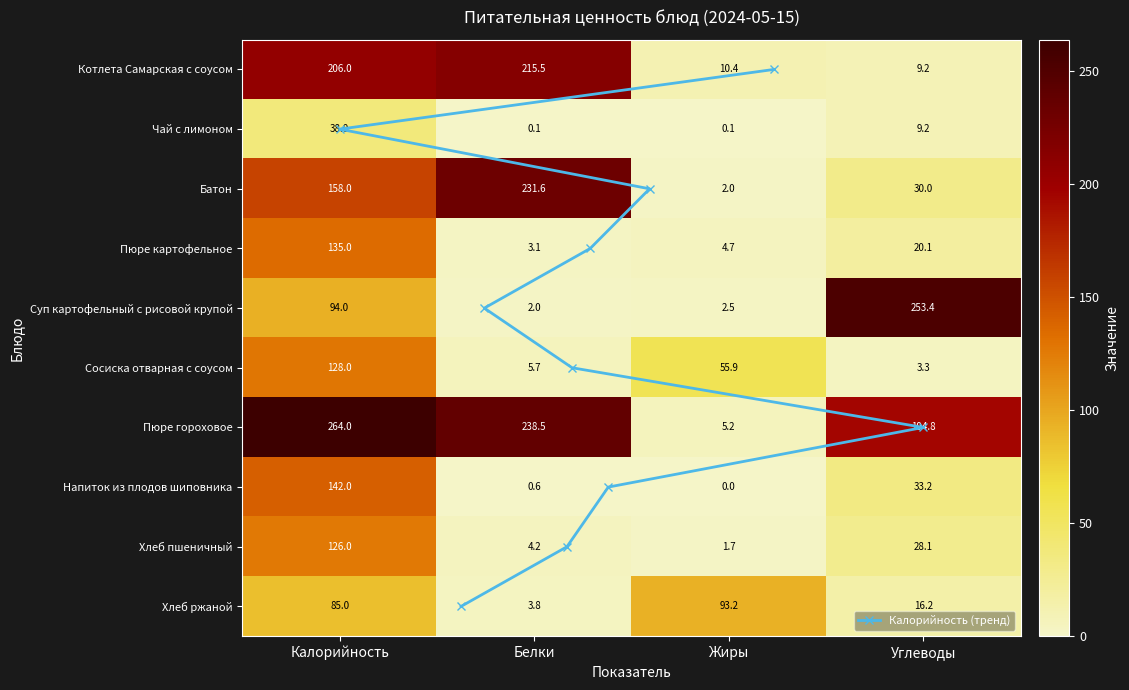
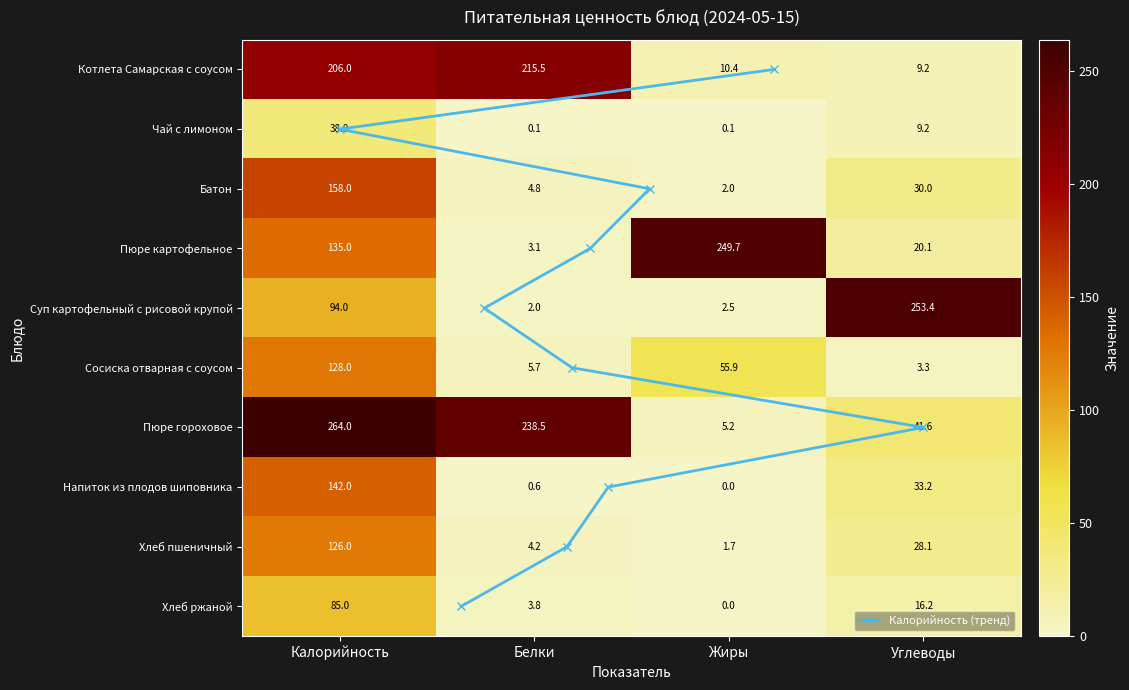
Батон, Белки: 231.6 -> 4.8
Пюре картофельное, Жиры: 4.7 -> 249.7
Пюре гороховое, Углеводы: 194.8 -> 41.6
Хлеб ржаной, Жиры: 93.2 -> 0.0
